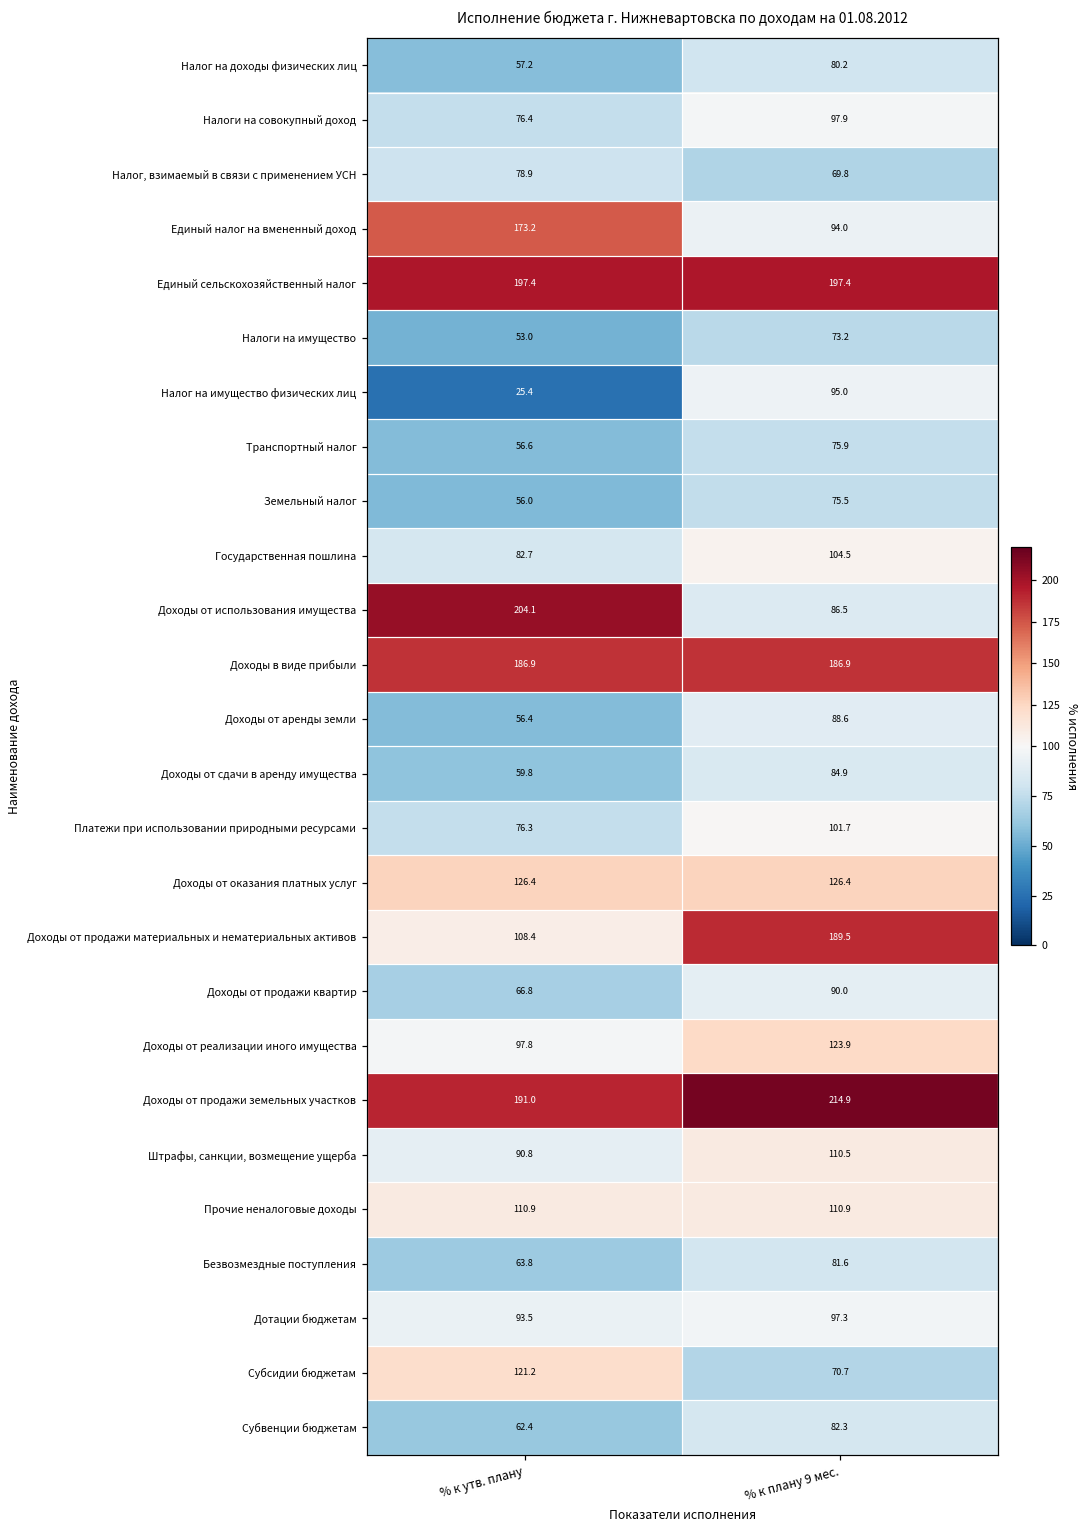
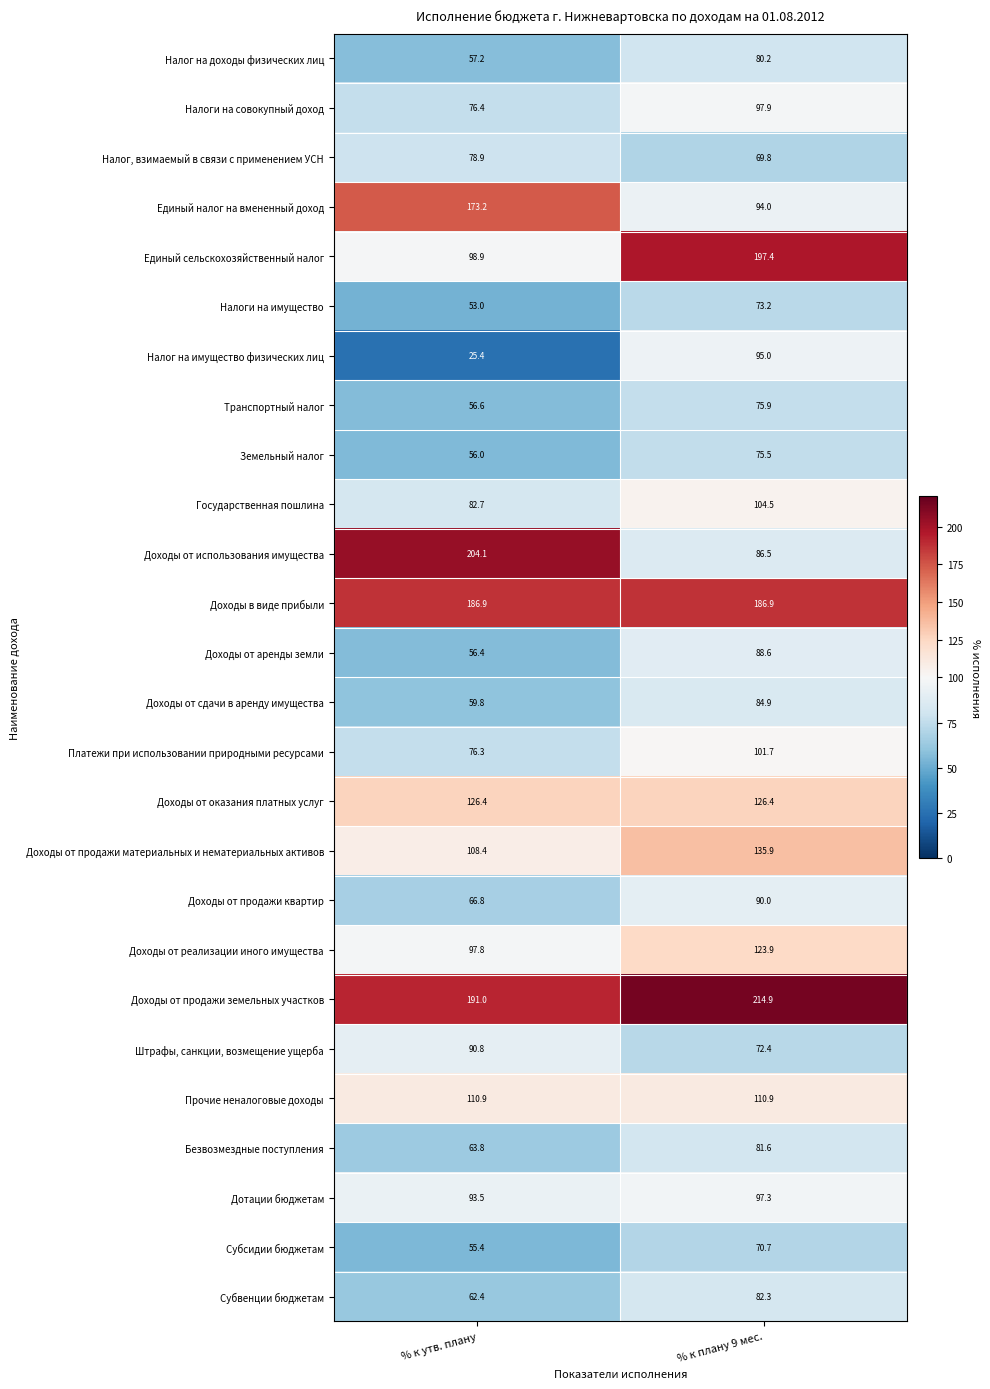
Единый сельскохозяйственный налог, % к утв. плану: 197.4 -> 98.9
Доходы от продажи материальных и нематериальных активов, % к плану 9 мес.: 189.5 -> 135.9
Штрафы, санкции, возмещение ущерба, % к плану 9 мес.: 110.5 -> 72.4
Субсидии бюджетам, % к утв. плану: 121.2 -> 55.4
